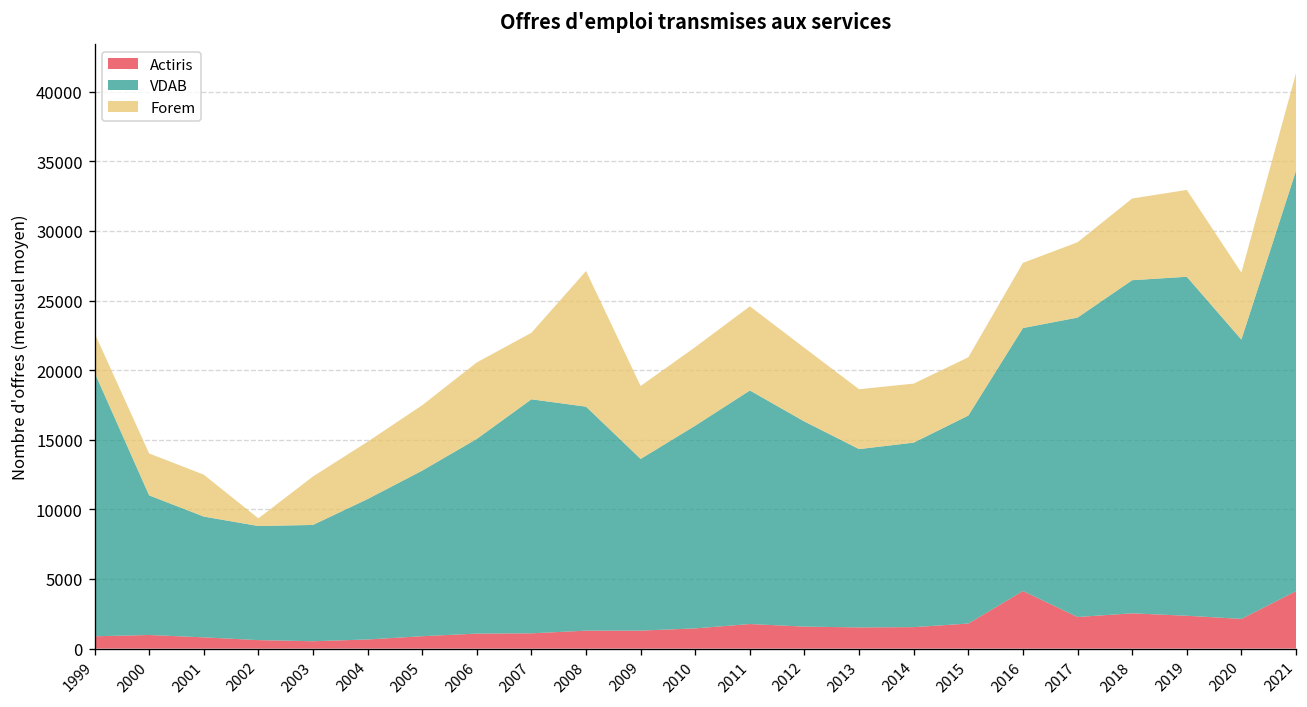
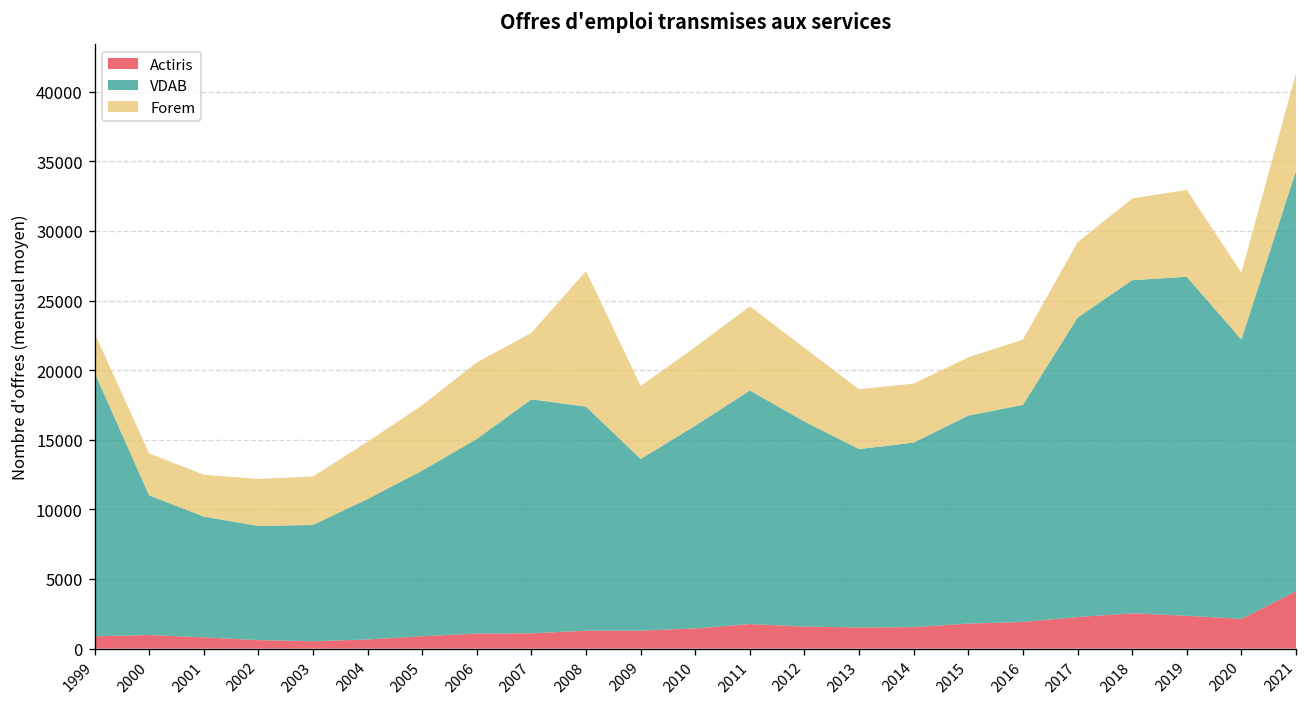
Forem, 2002: 600 -> 3400
Actiris, 2016: 4100 -> 1900
VDAB, 2016: 18900 -> 15600
